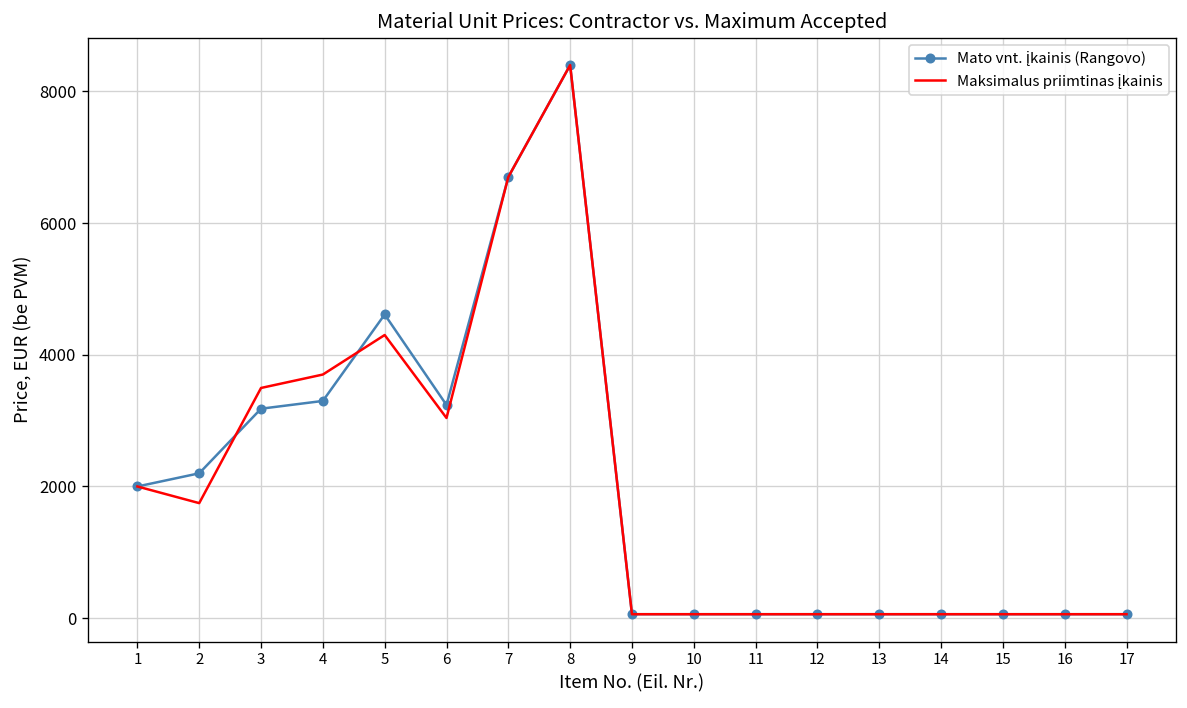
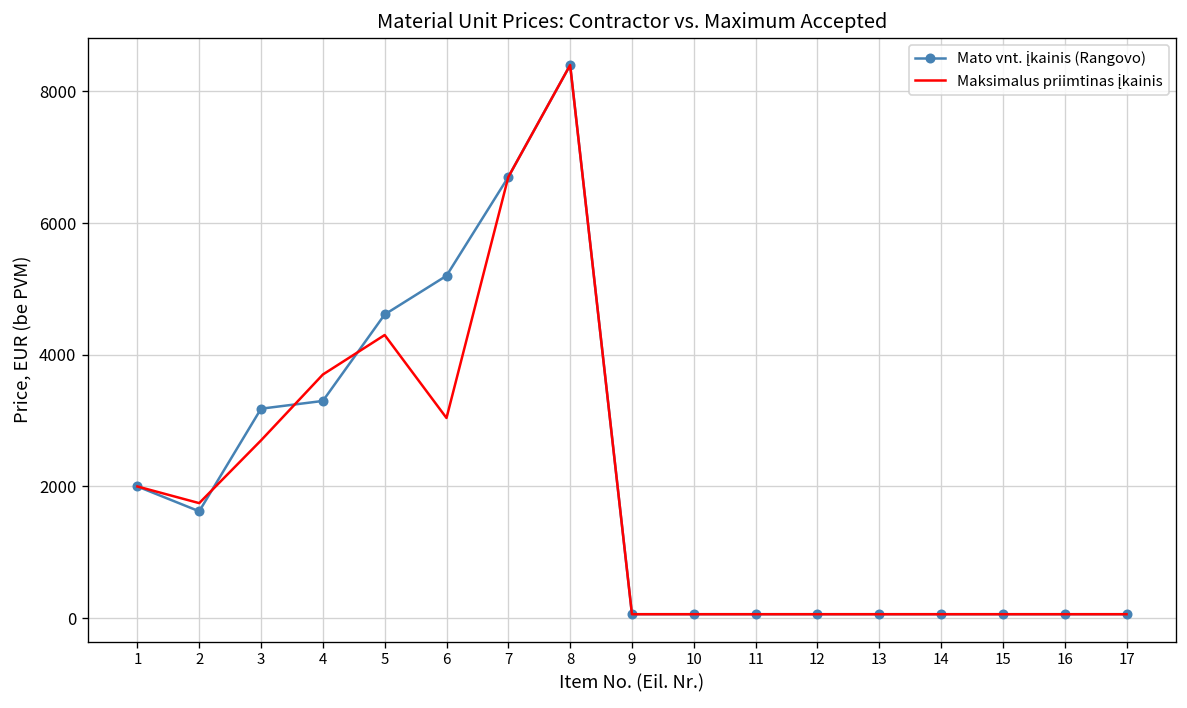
Mato vnt. įkainis (Rangovo), 2: 2200 -> 1600
Maksimalus priimtinas įkainis, 3: 3500 -> 2700
Mato vnt. įkainis (Rangovo), 6: 3200 -> 5200
